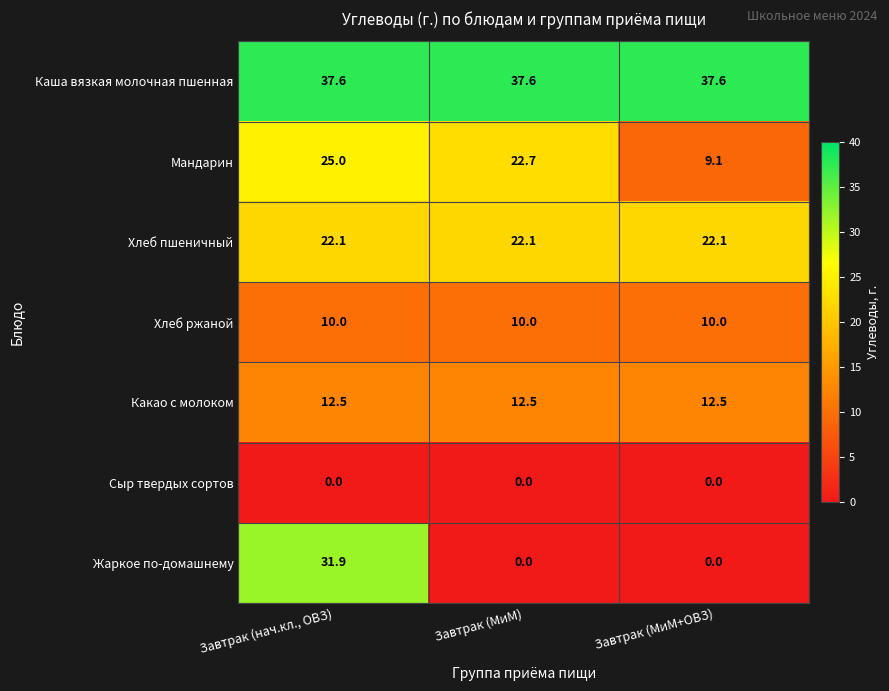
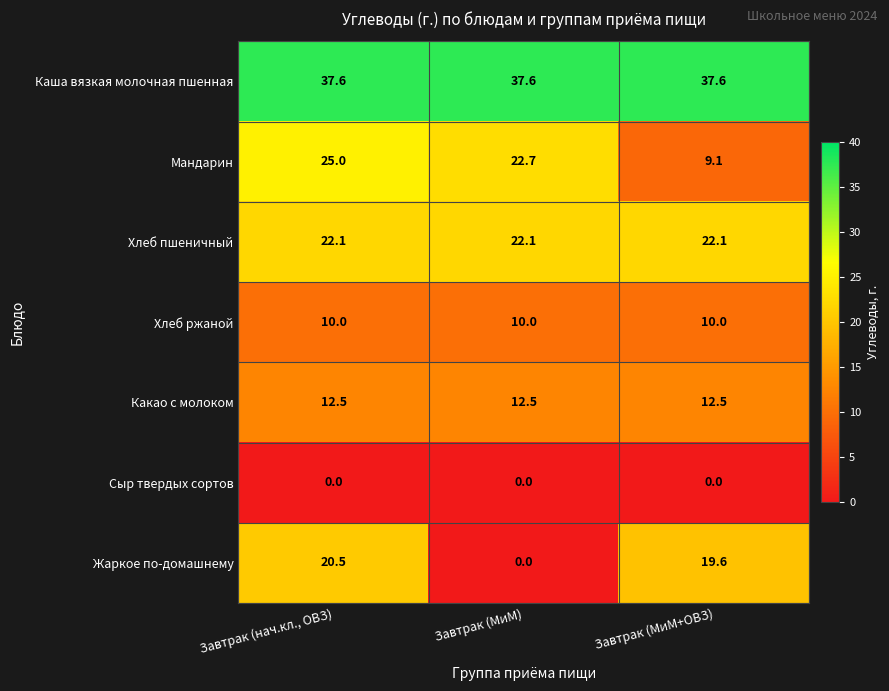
Жаркое по-домашнему, Завтрак (нач.кл., ОВЗ): 31.9 -> 20.5
Жаркое по-домашнему, Завтрак (МиМ+ОВЗ): 0.0 -> 19.6
